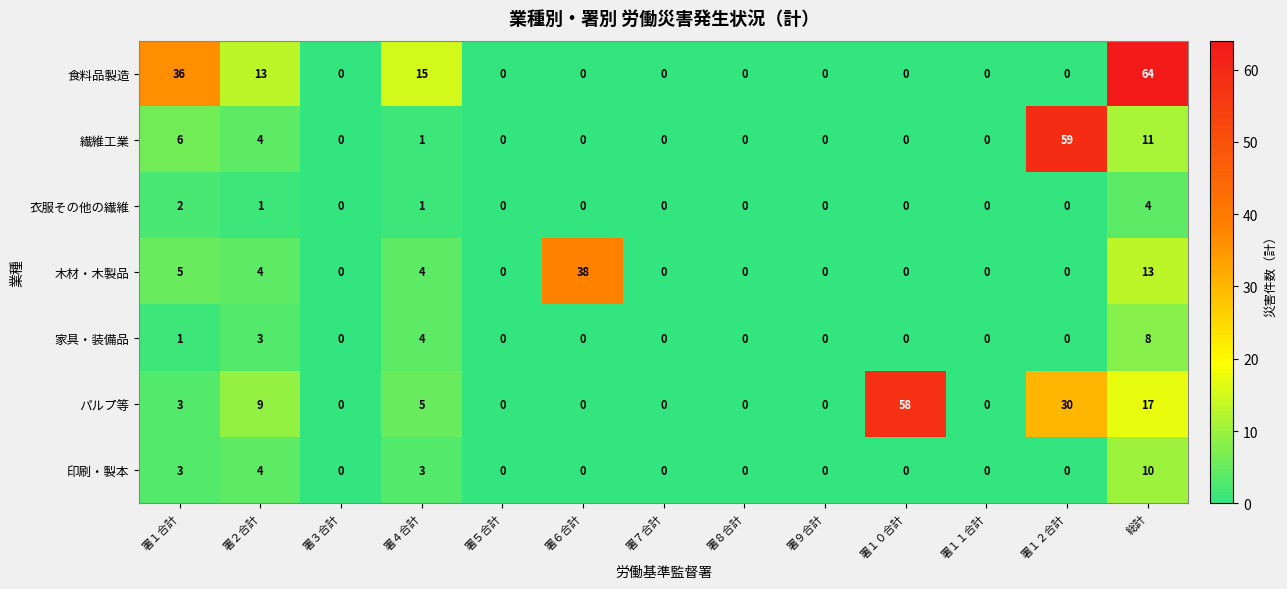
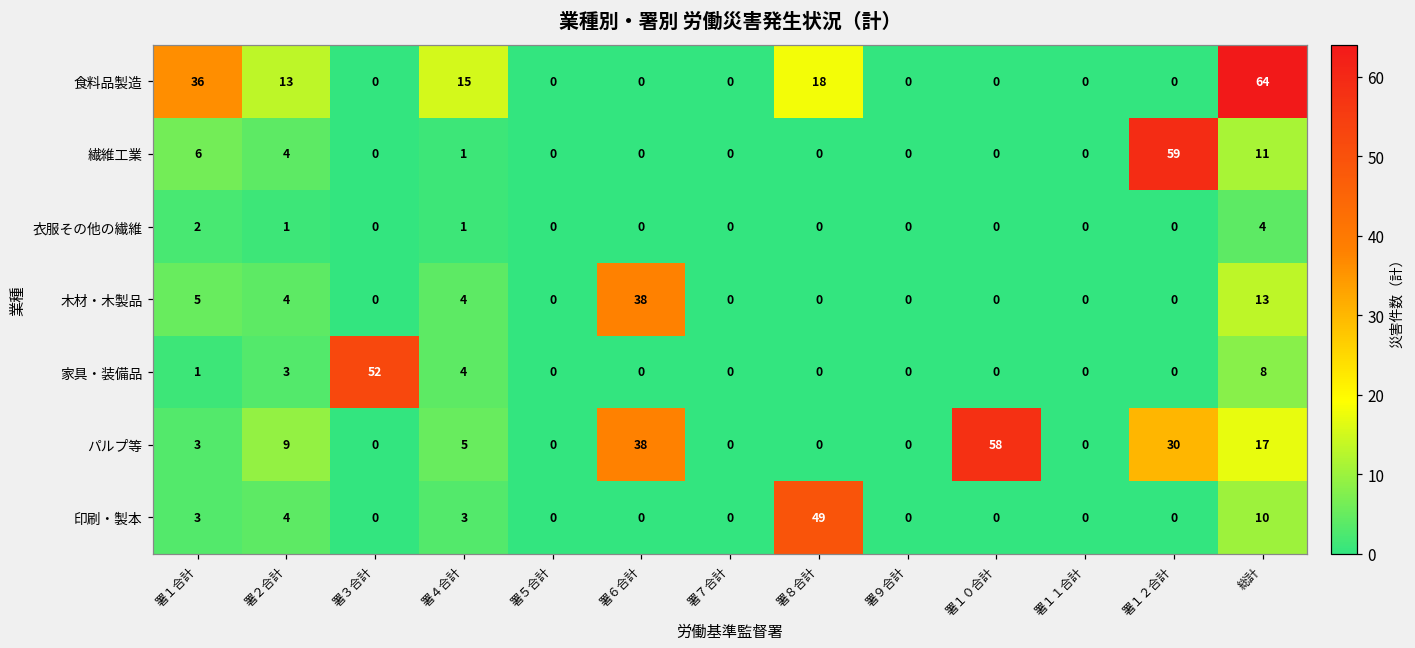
食料品製造, 署８合計: 0 -> 18
家具・装備品, 署３合計: 0 -> 52
パルプ等, 署６合計: 0 -> 38
印刷・製本, 署８合計: 0 -> 49
